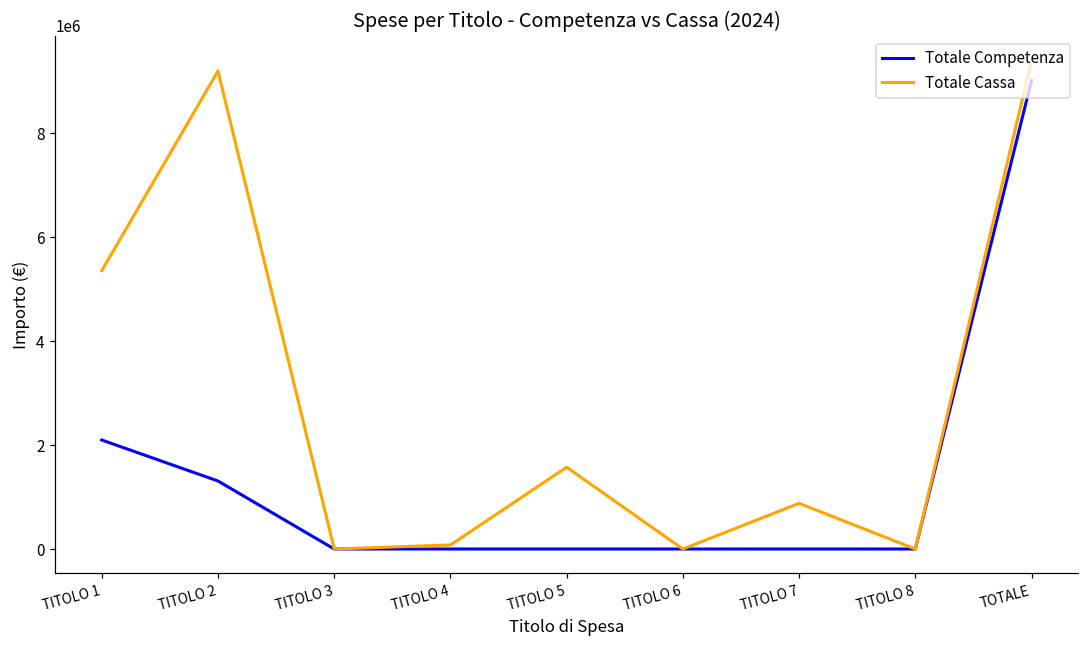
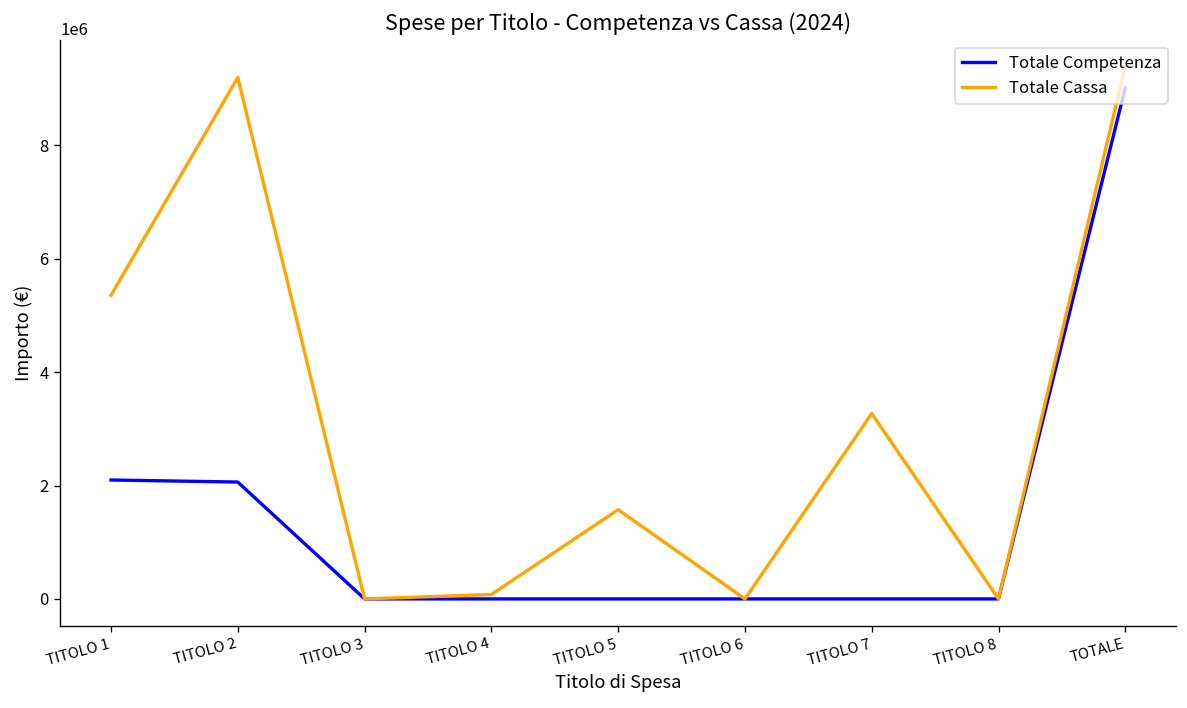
Totale Competenza, TITOLO 2: 1300000 -> 2100000
Totale Cassa, TITOLO 7: 900000 -> 3300000
